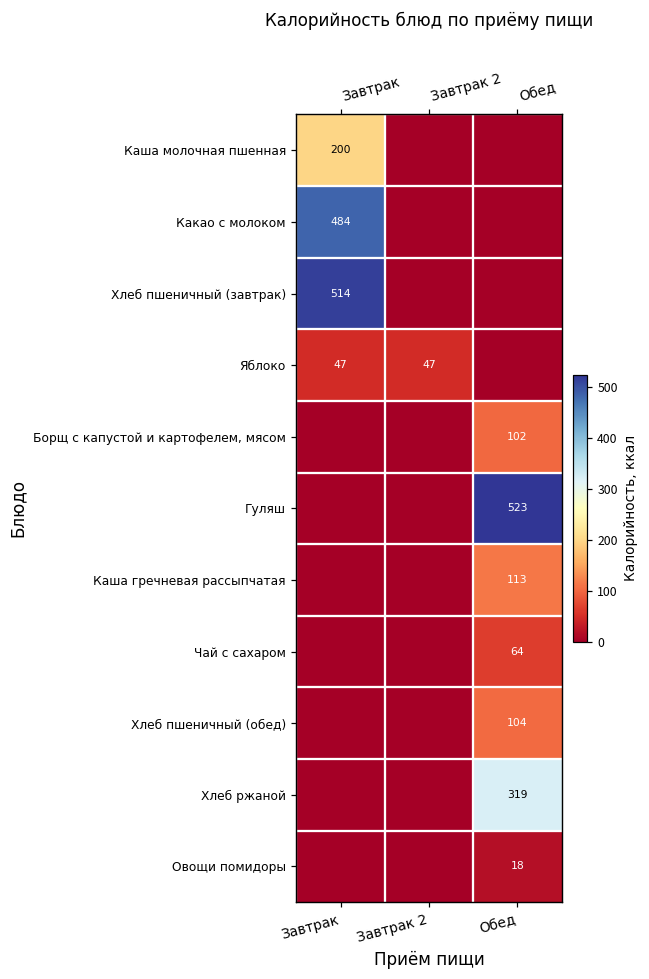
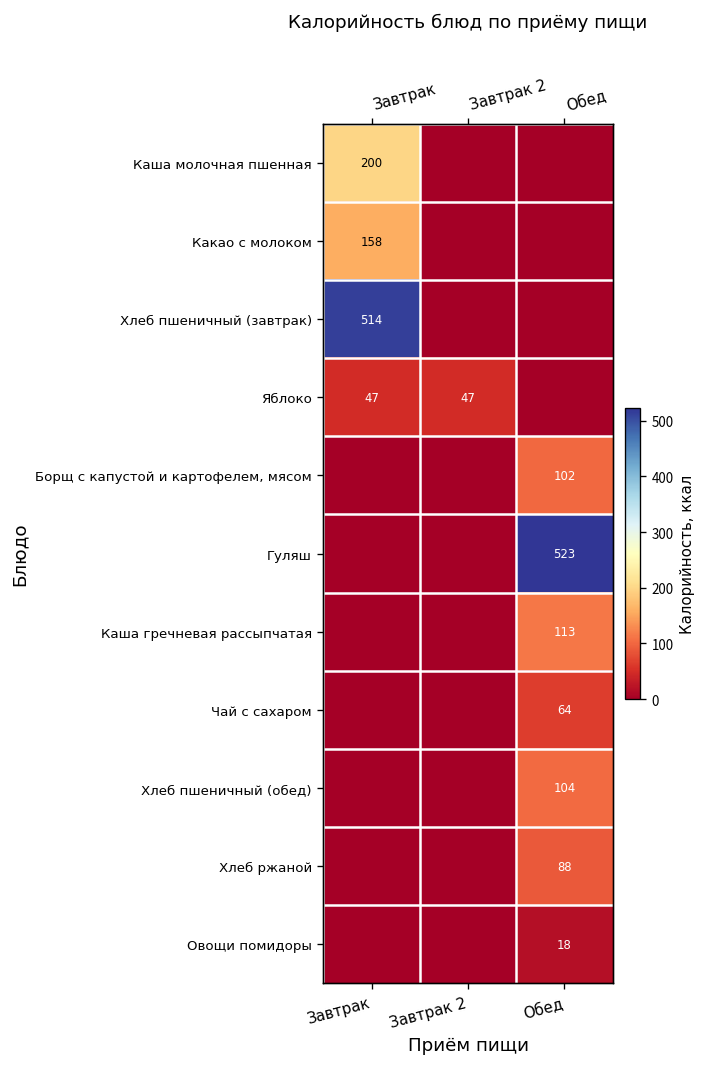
Какао с молоком, Завтрак: 484 -> 158
Хлеб ржаной, Обед: 319 -> 88
